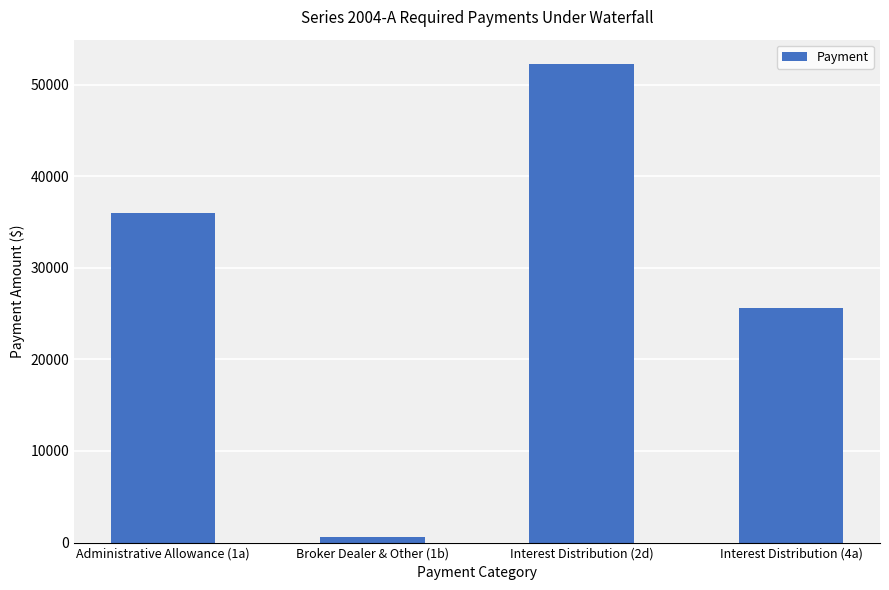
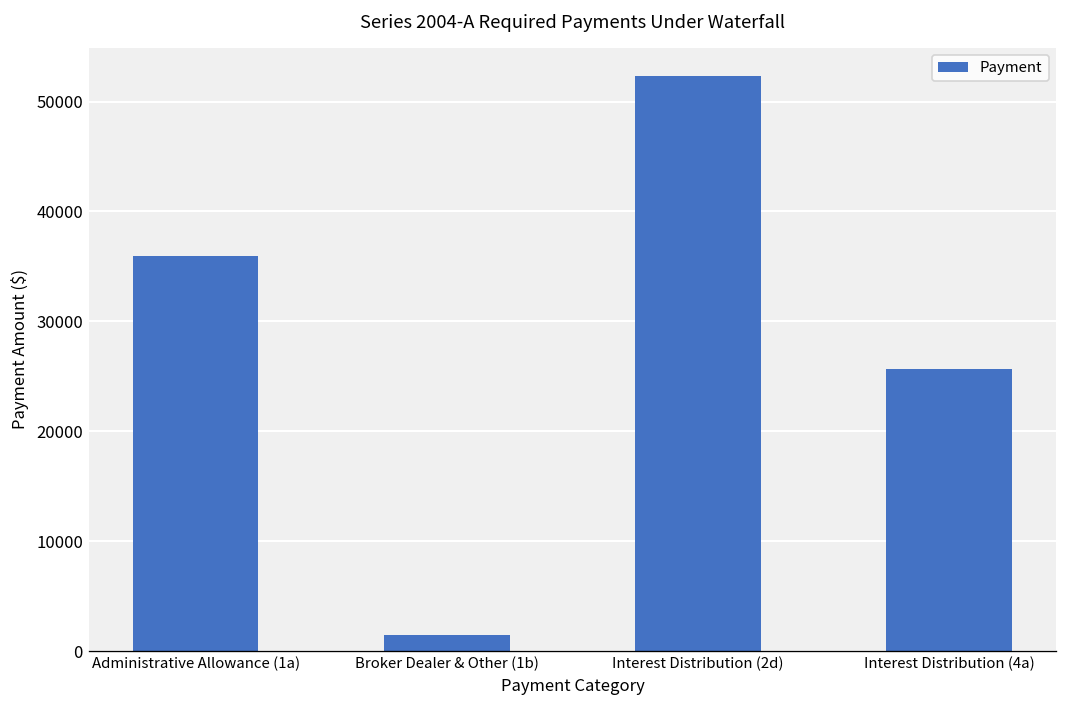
Broker Dealer & Other (1b): 1000 -> 2000
